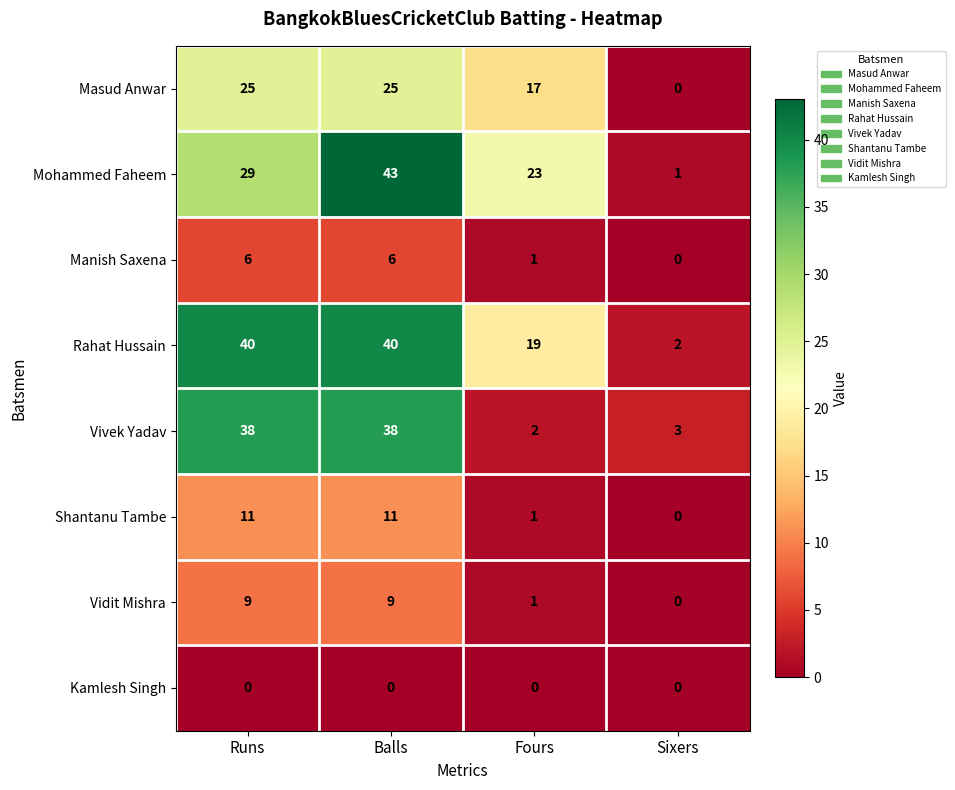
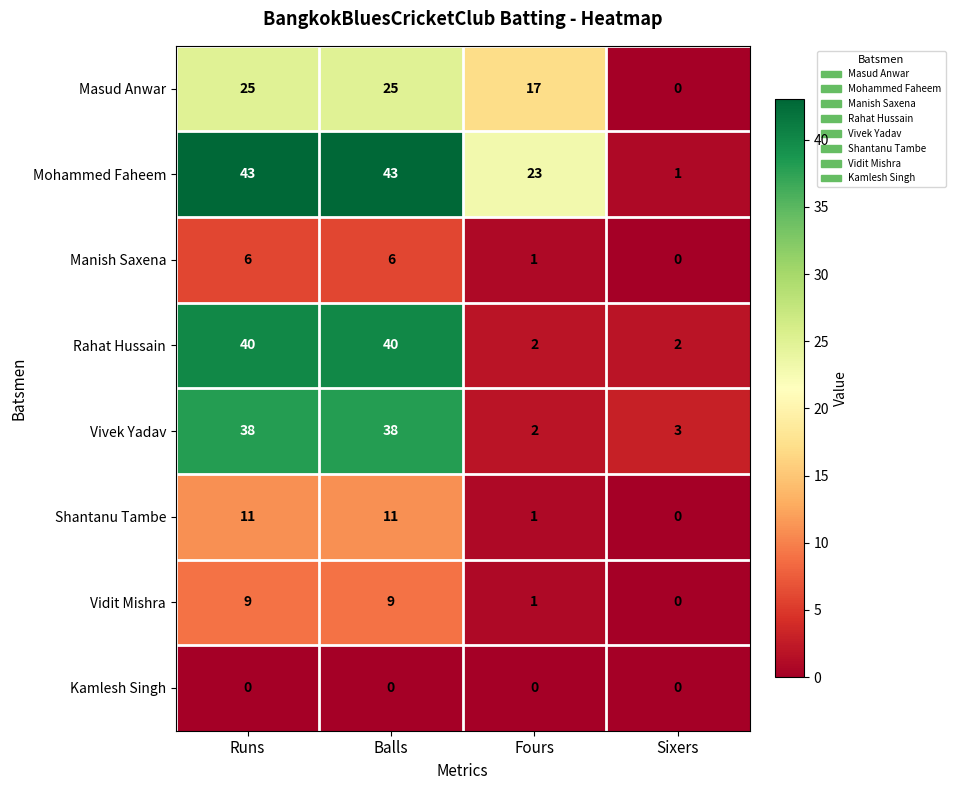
Mohammed Faheem, Runs: 29 -> 43
Rahat Hussain, Fours: 19 -> 2
